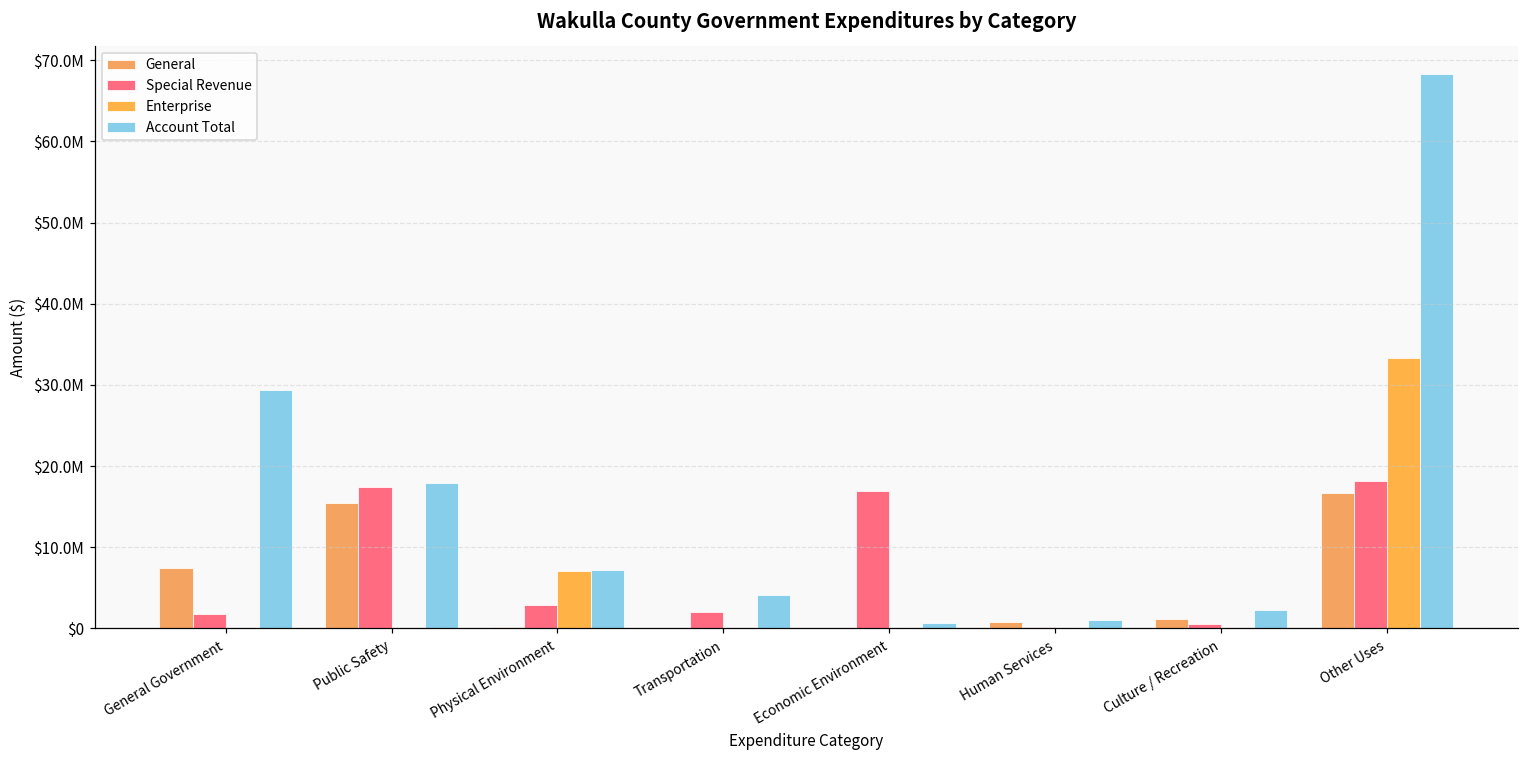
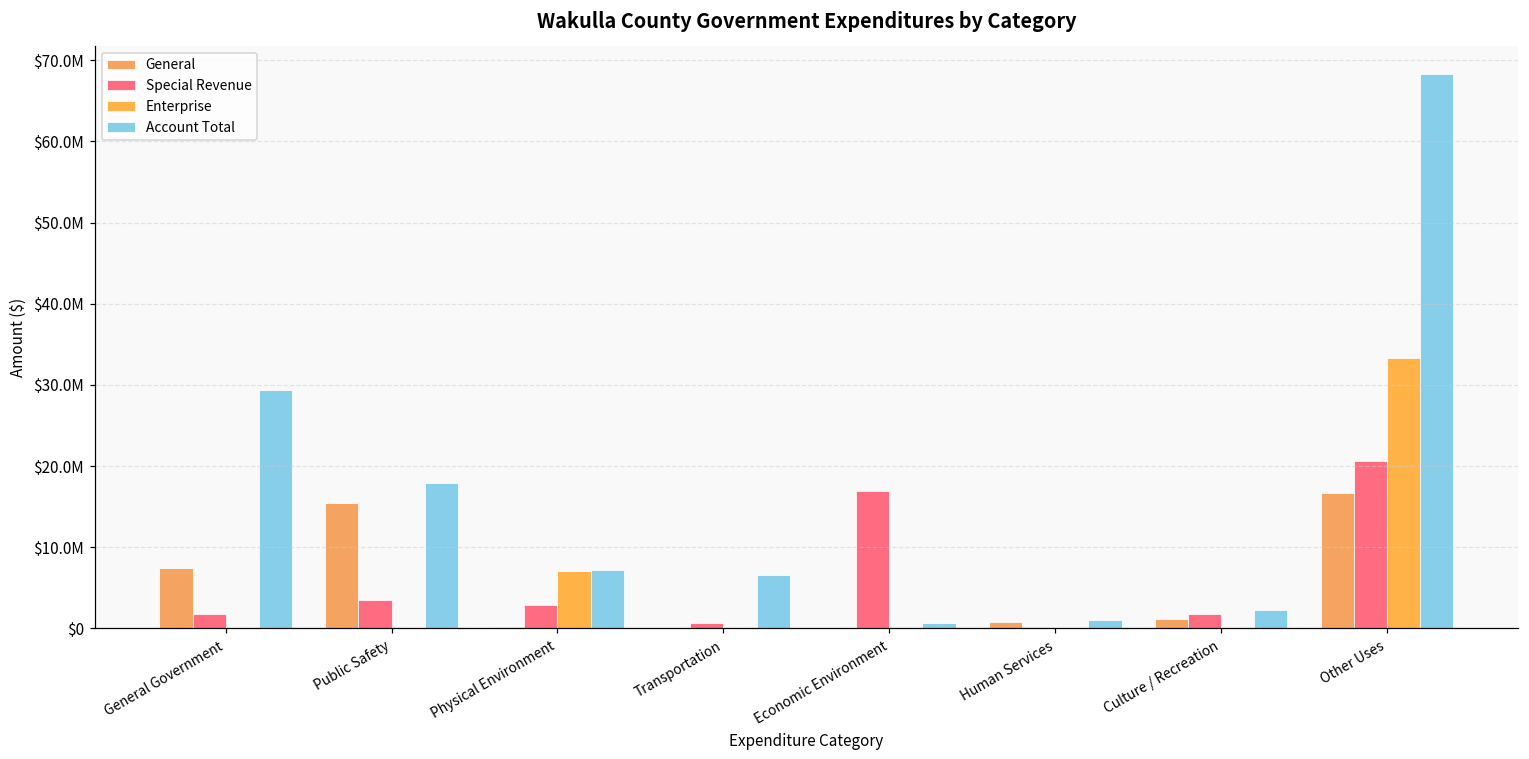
Special Revenue, Public Safety: $17000000 -> $3000000
Special Revenue, Transportation: $2000000 -> $1000000
Account Total, Transportation: $4000000 -> $7000000
Special Revenue, Culture / Recreation: $1000000 -> $2000000
Special Revenue, Other Uses: $18000000 -> $21000000
